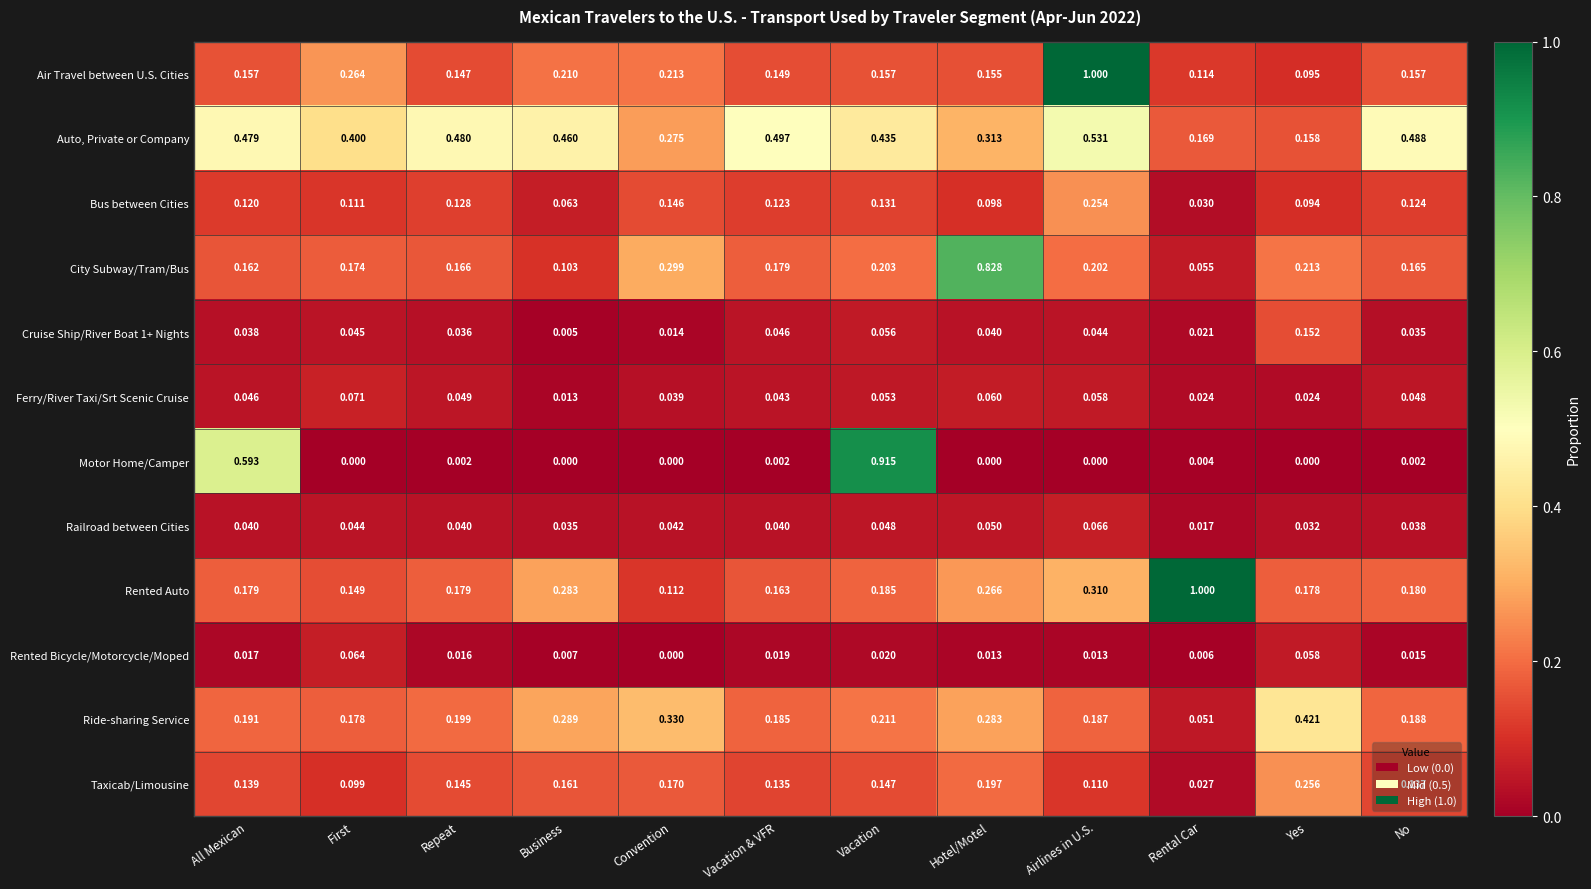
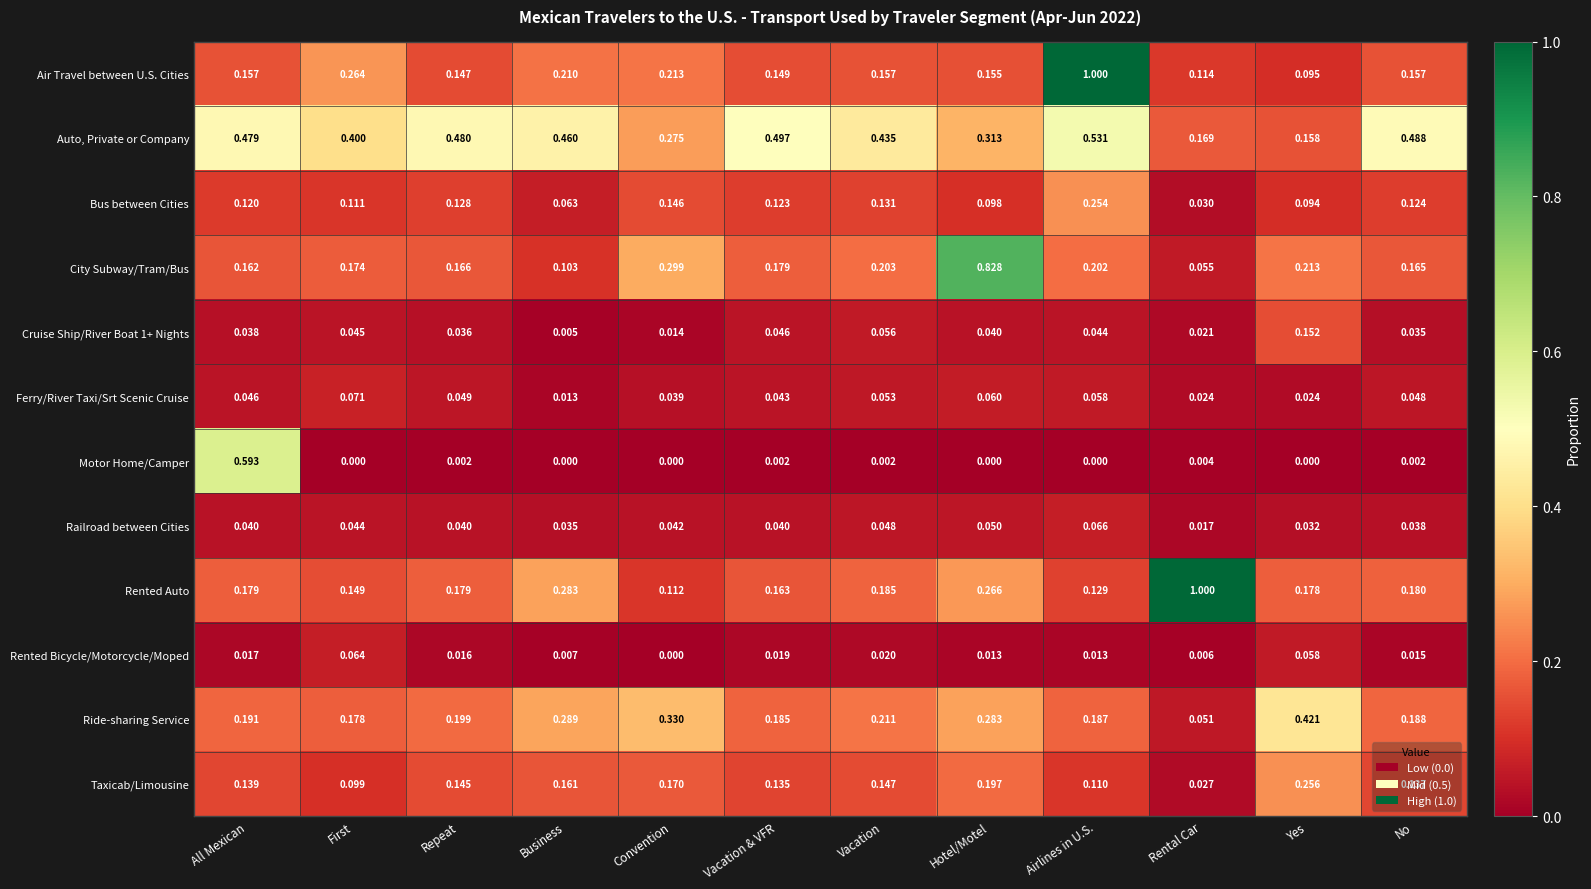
Motor Home/Camper, Vacation: 0.915 -> 0.002
Rented Auto, Airlines in U.S.: 0.310 -> 0.129
